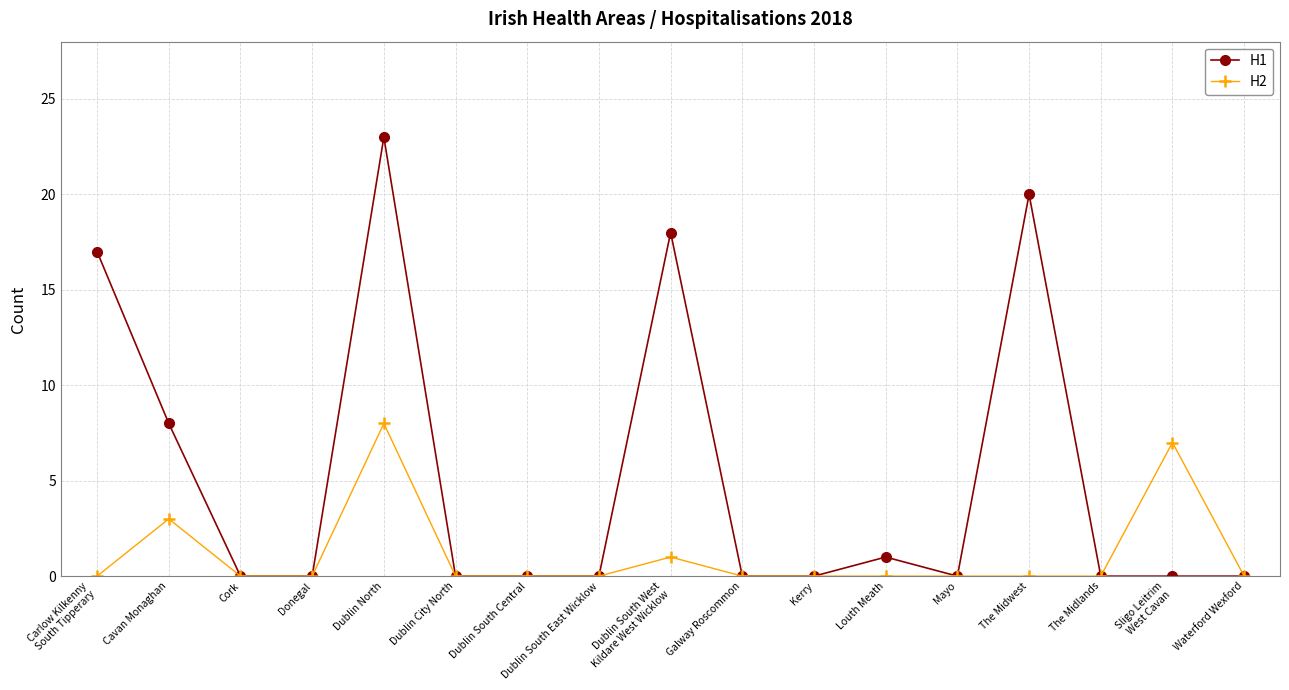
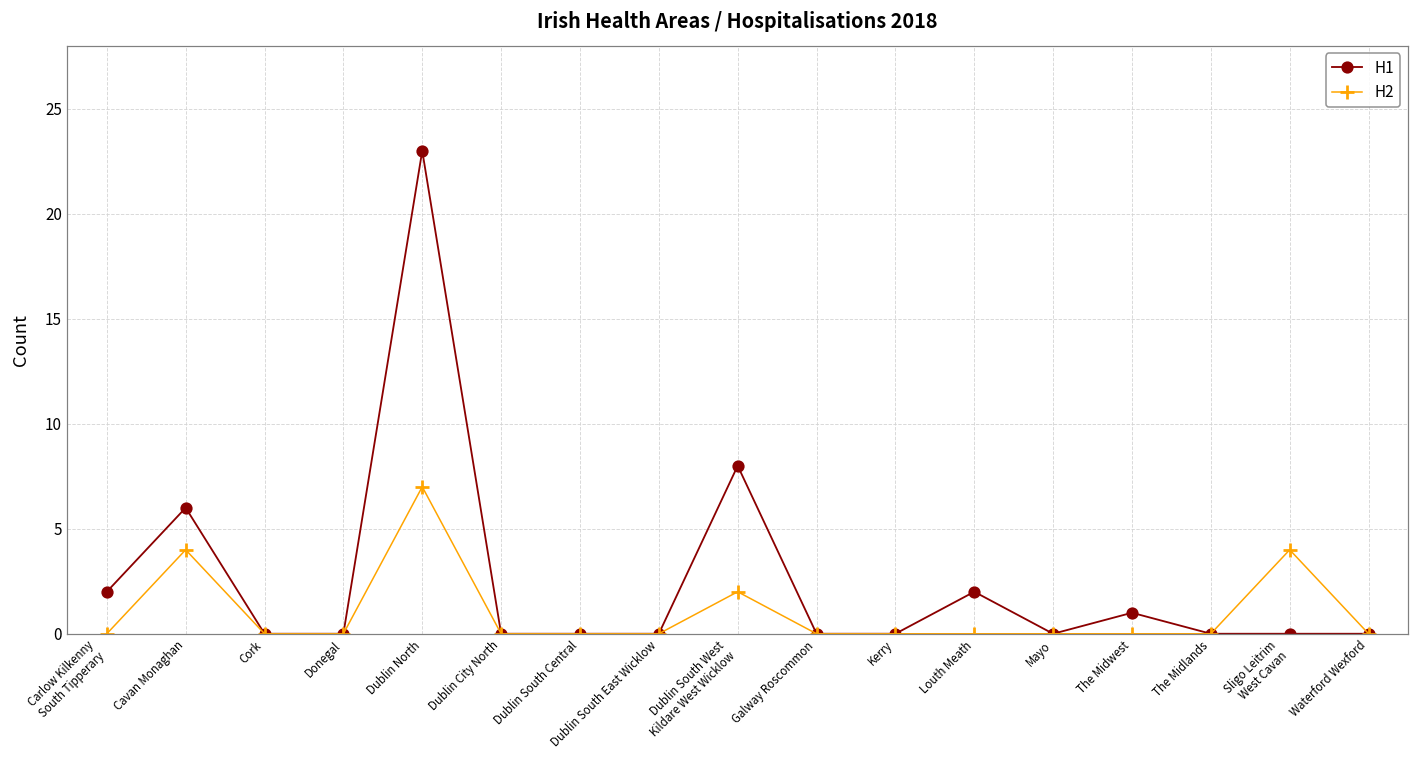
H1, Carlow Kilkenny South Tipperary: 17 -> 2
H1, Cavan Monaghan: 8 -> 6
H2, Cavan Monaghan: 3 -> 4
H2, Dublin North: 8 -> 7
H1, Dublin South West Kildare West Wicklow: 18 -> 8
H2, Dublin South West Kildare West Wicklow: 1 -> 2
H1, Louth Meath: 1 -> 2
H1, The Midwest: 20 -> 1
H2, Sligo Leitrim West Cavan: 7 -> 4
